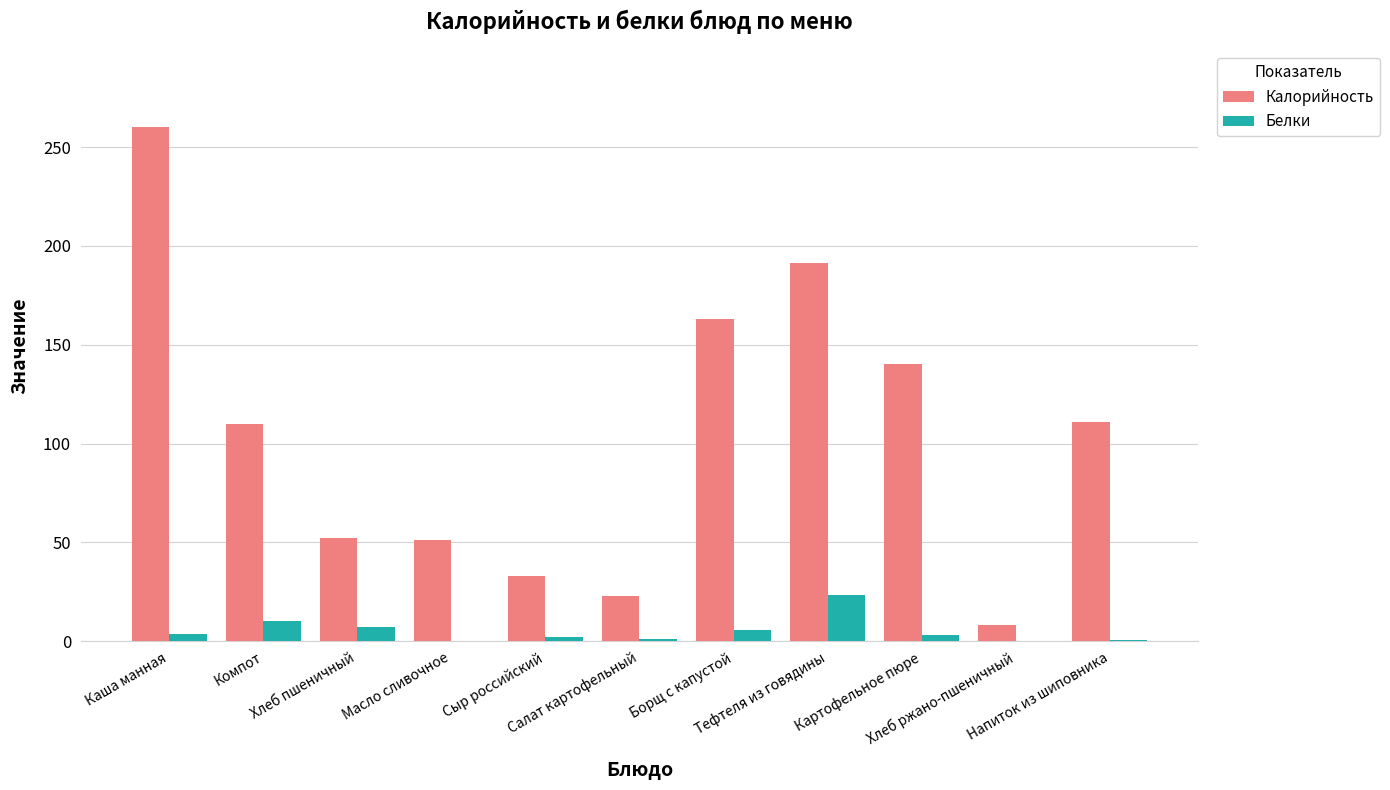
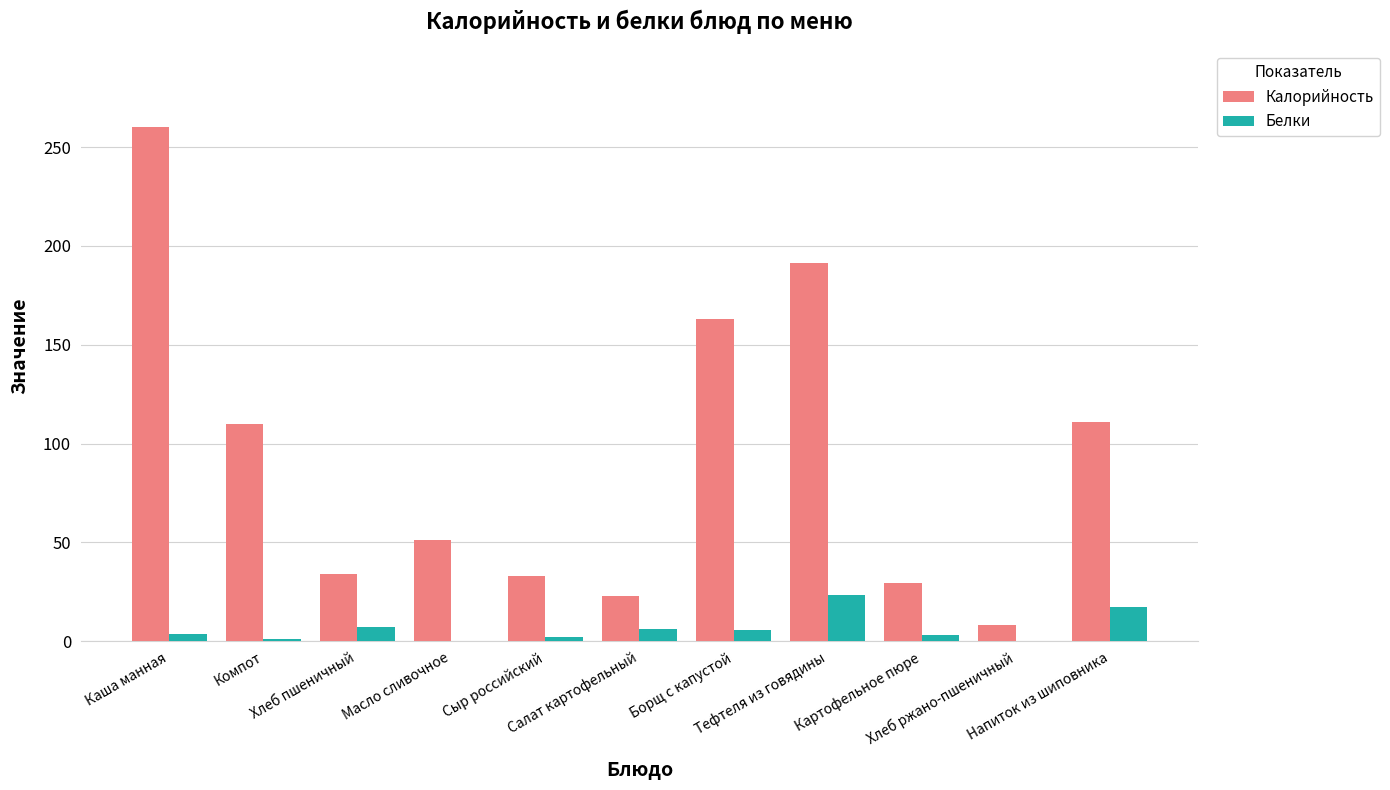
Белки, Компот: 10 -> 1
Калорийность, Хлеб пшеничный: 52 -> 34
Белки, Салат картофельный: 1 -> 6
Калорийность, Картофельное пюре: 140 -> 29
Белки, Напиток из шиповника: 1 -> 17
